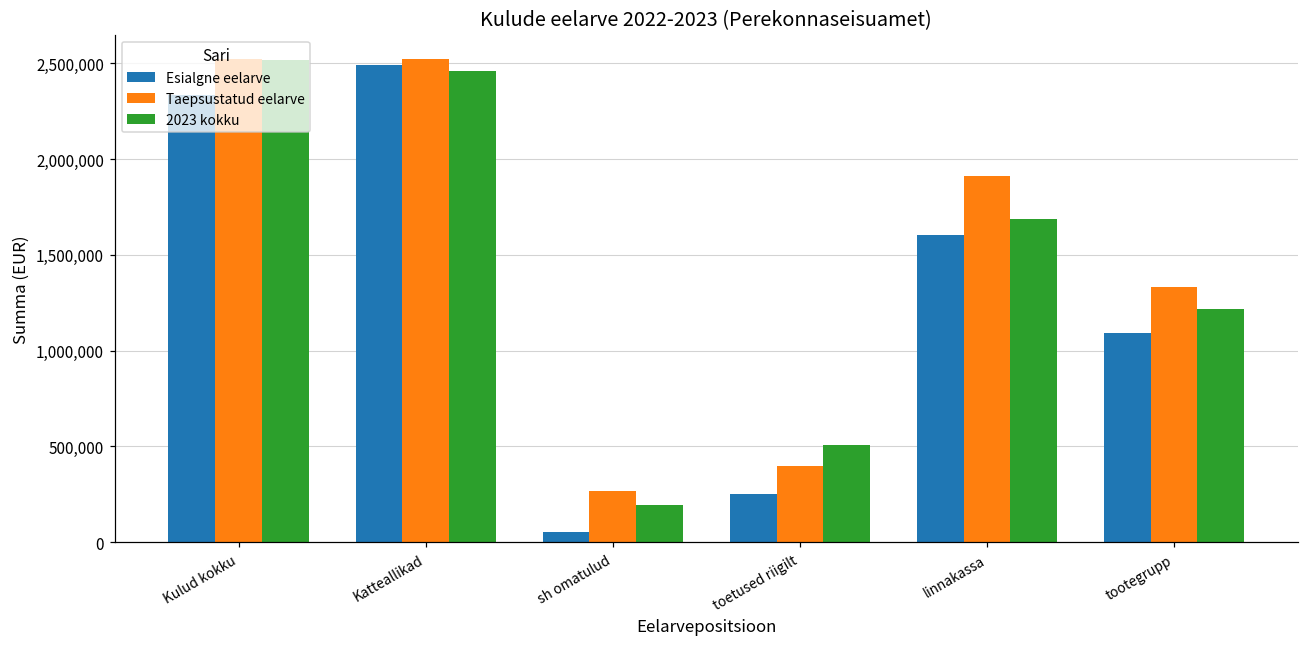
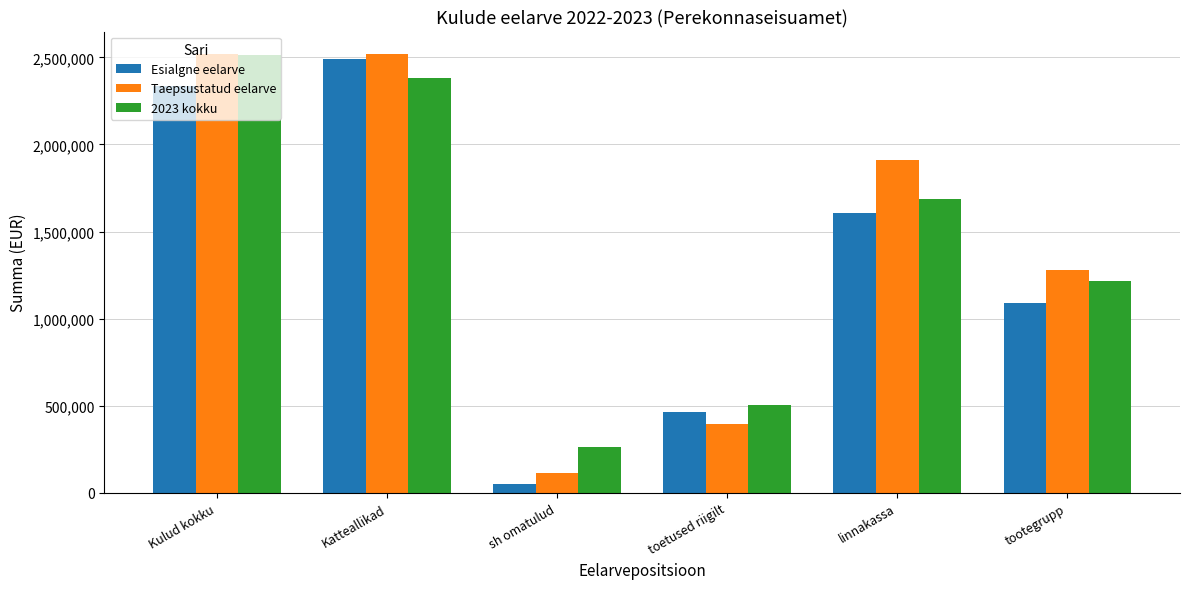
2023 kokku, Katteallikad: 2,460,000 -> 2,380,000
Taepsustatud eelarve, sh omatulud: 270,000 -> 120,000
2023 kokku, sh omatulud: 190,000 -> 270,000
Esialgne eelarve, toetused riigilt: 250,000 -> 460,000
Taepsustatud eelarve, tootegrupp: 1,330,000 -> 1,280,000
